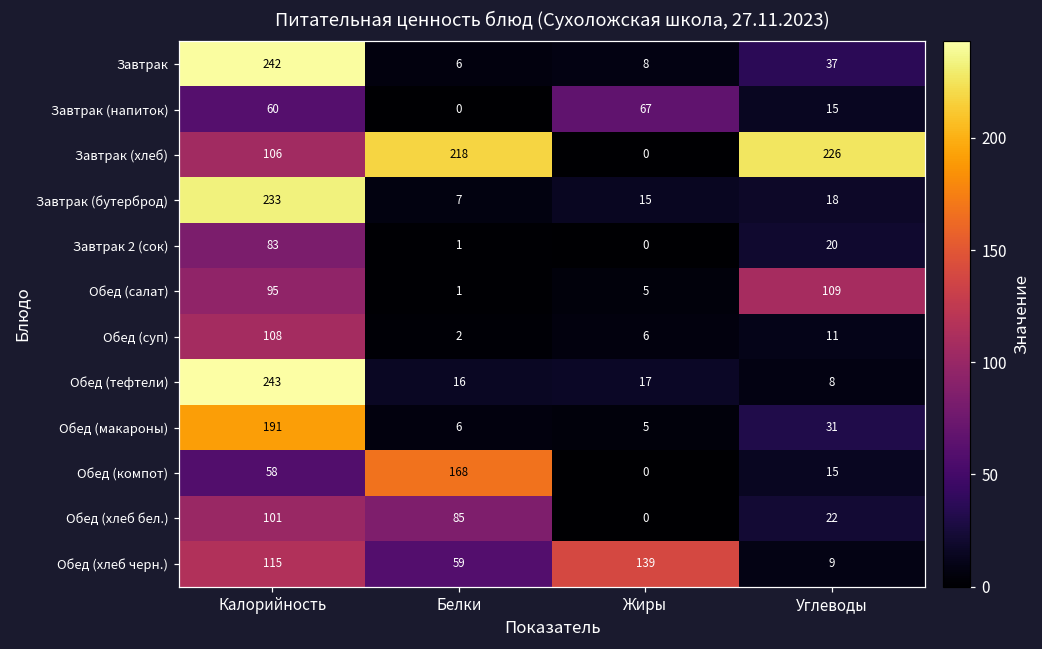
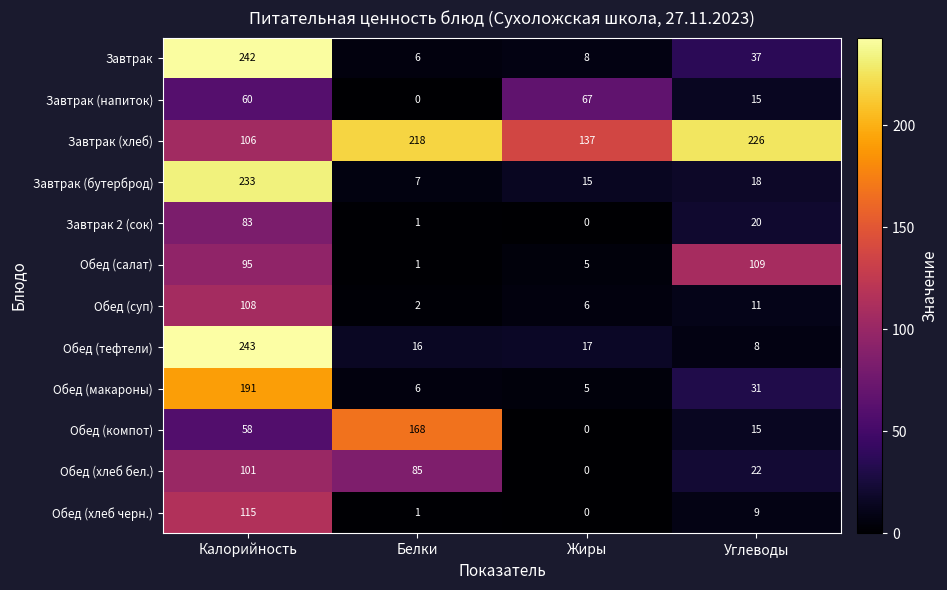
Завтрак (хлеб), Жиры: 0 -> 137
Обед (хлеб черн.), Белки: 59 -> 1
Обед (хлеб черн.), Жиры: 139 -> 0
